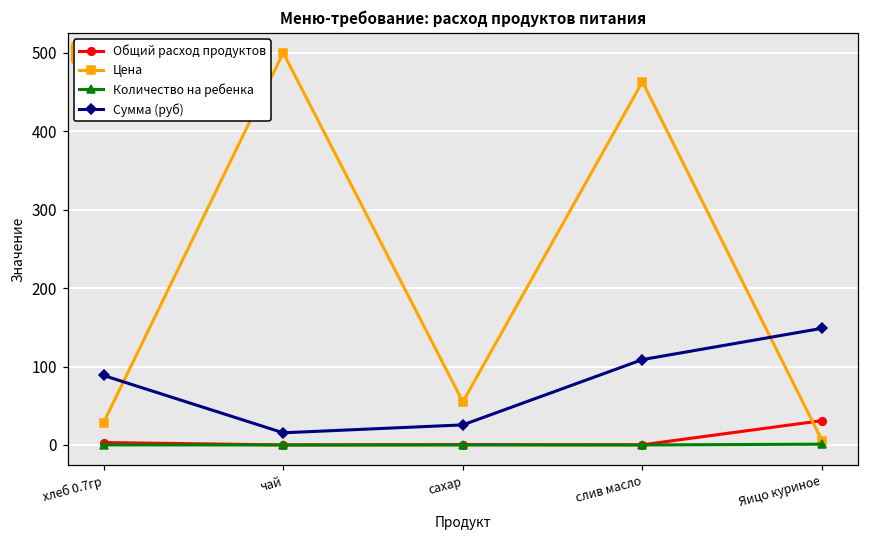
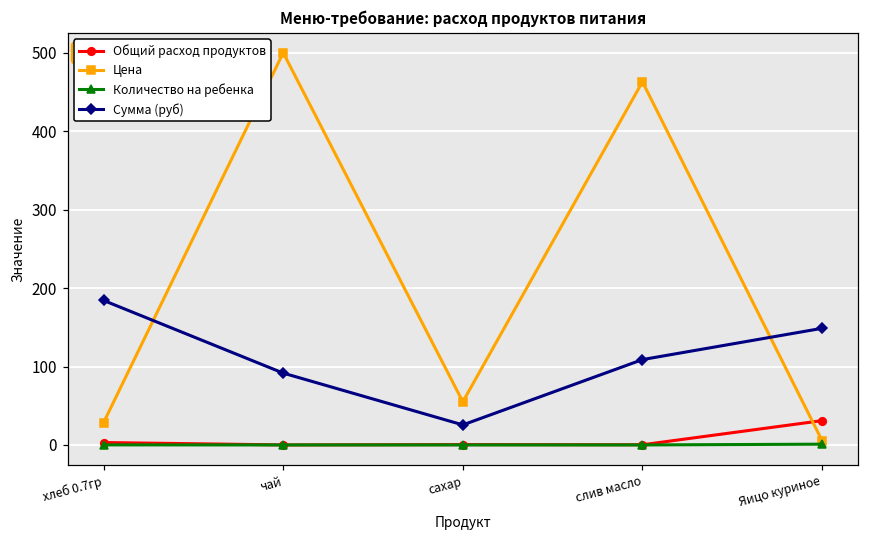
Сумма (руб), хлеб 0.7гр: 90 -> 180
Сумма (руб), чай: 20 -> 90
